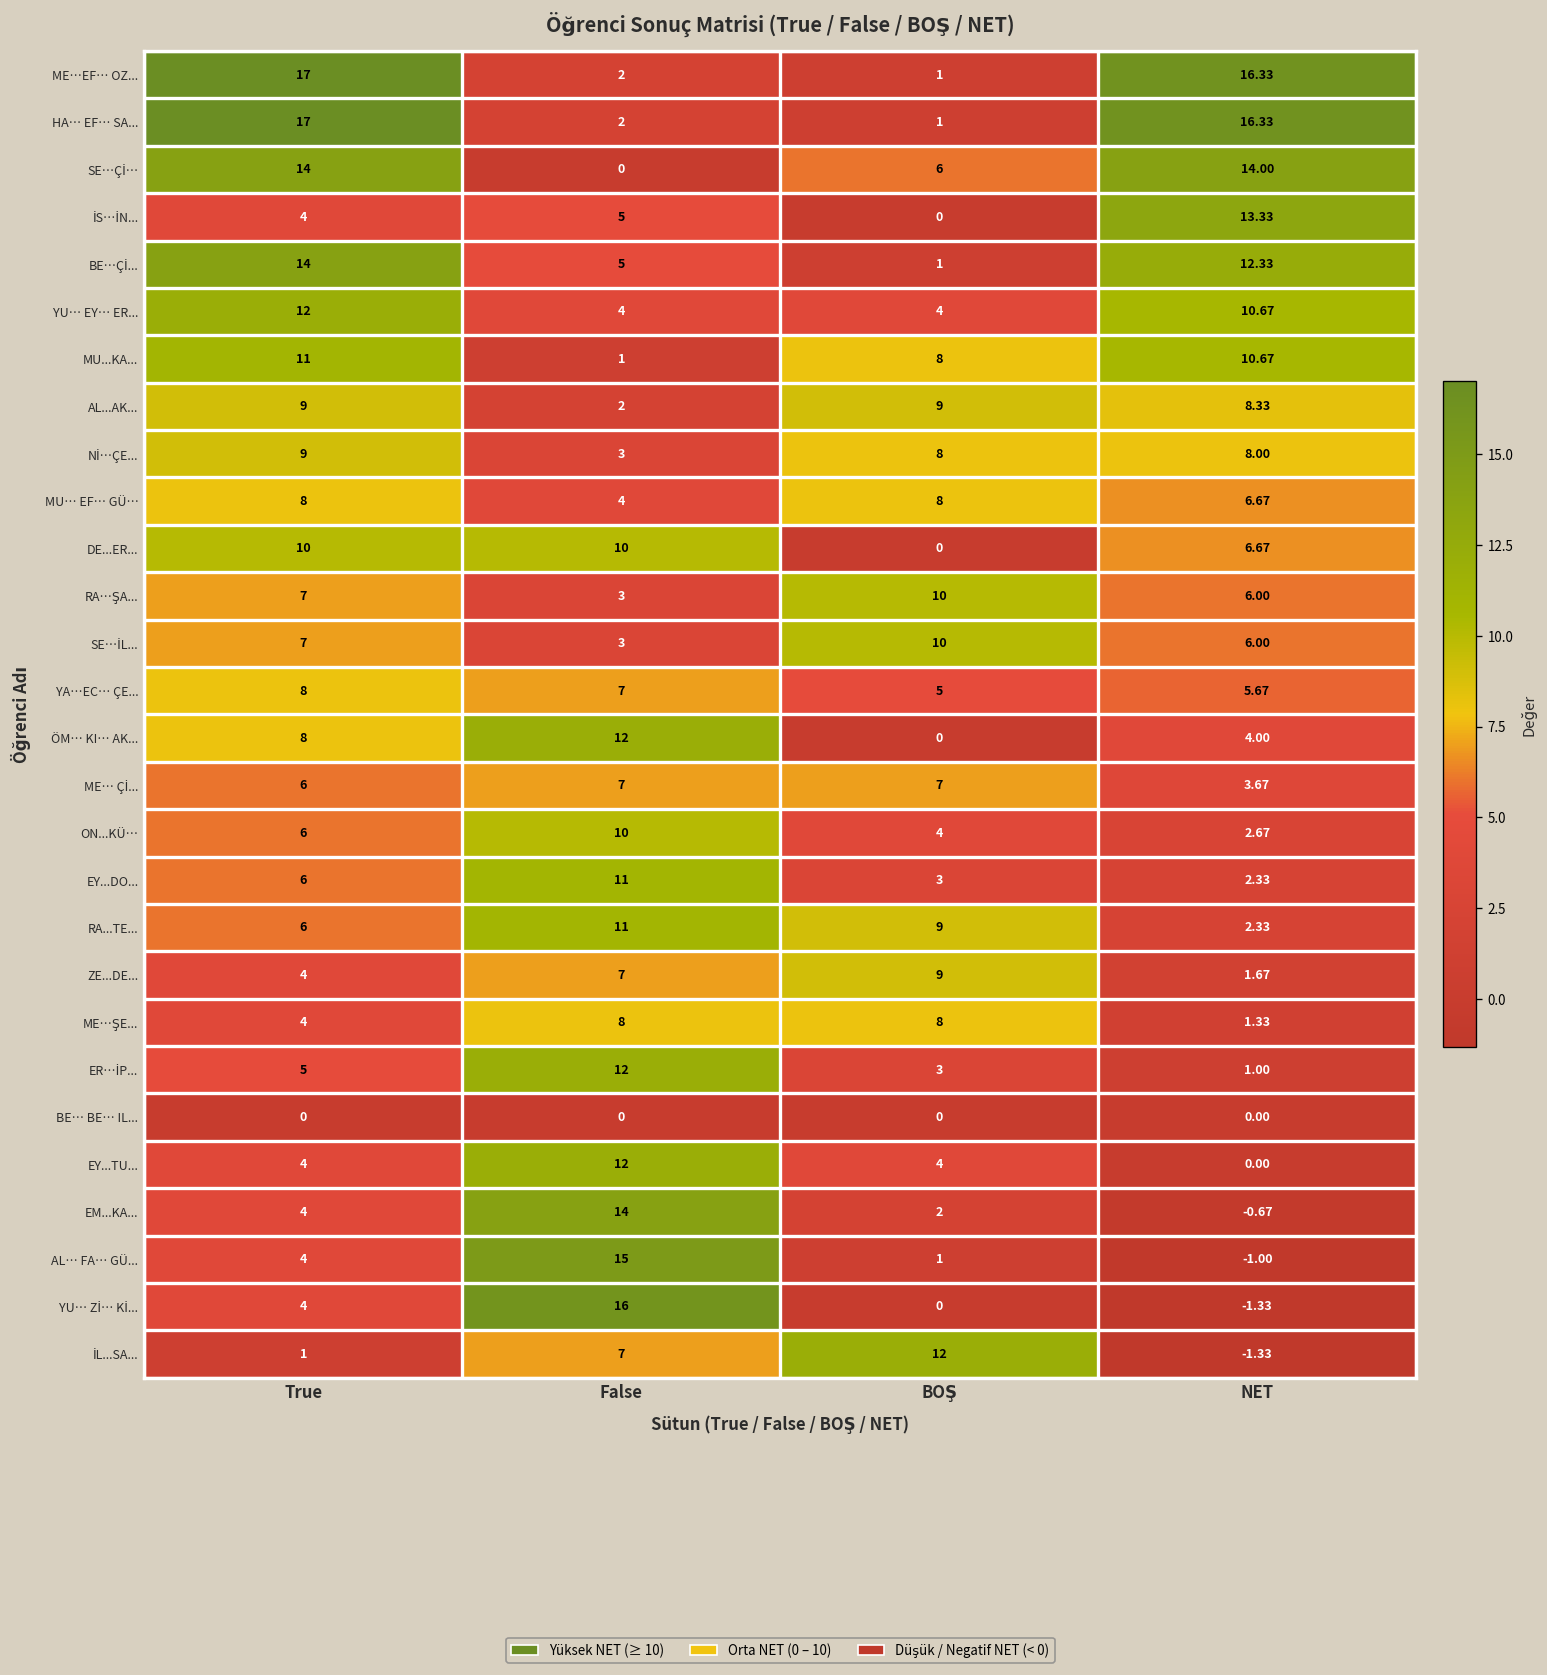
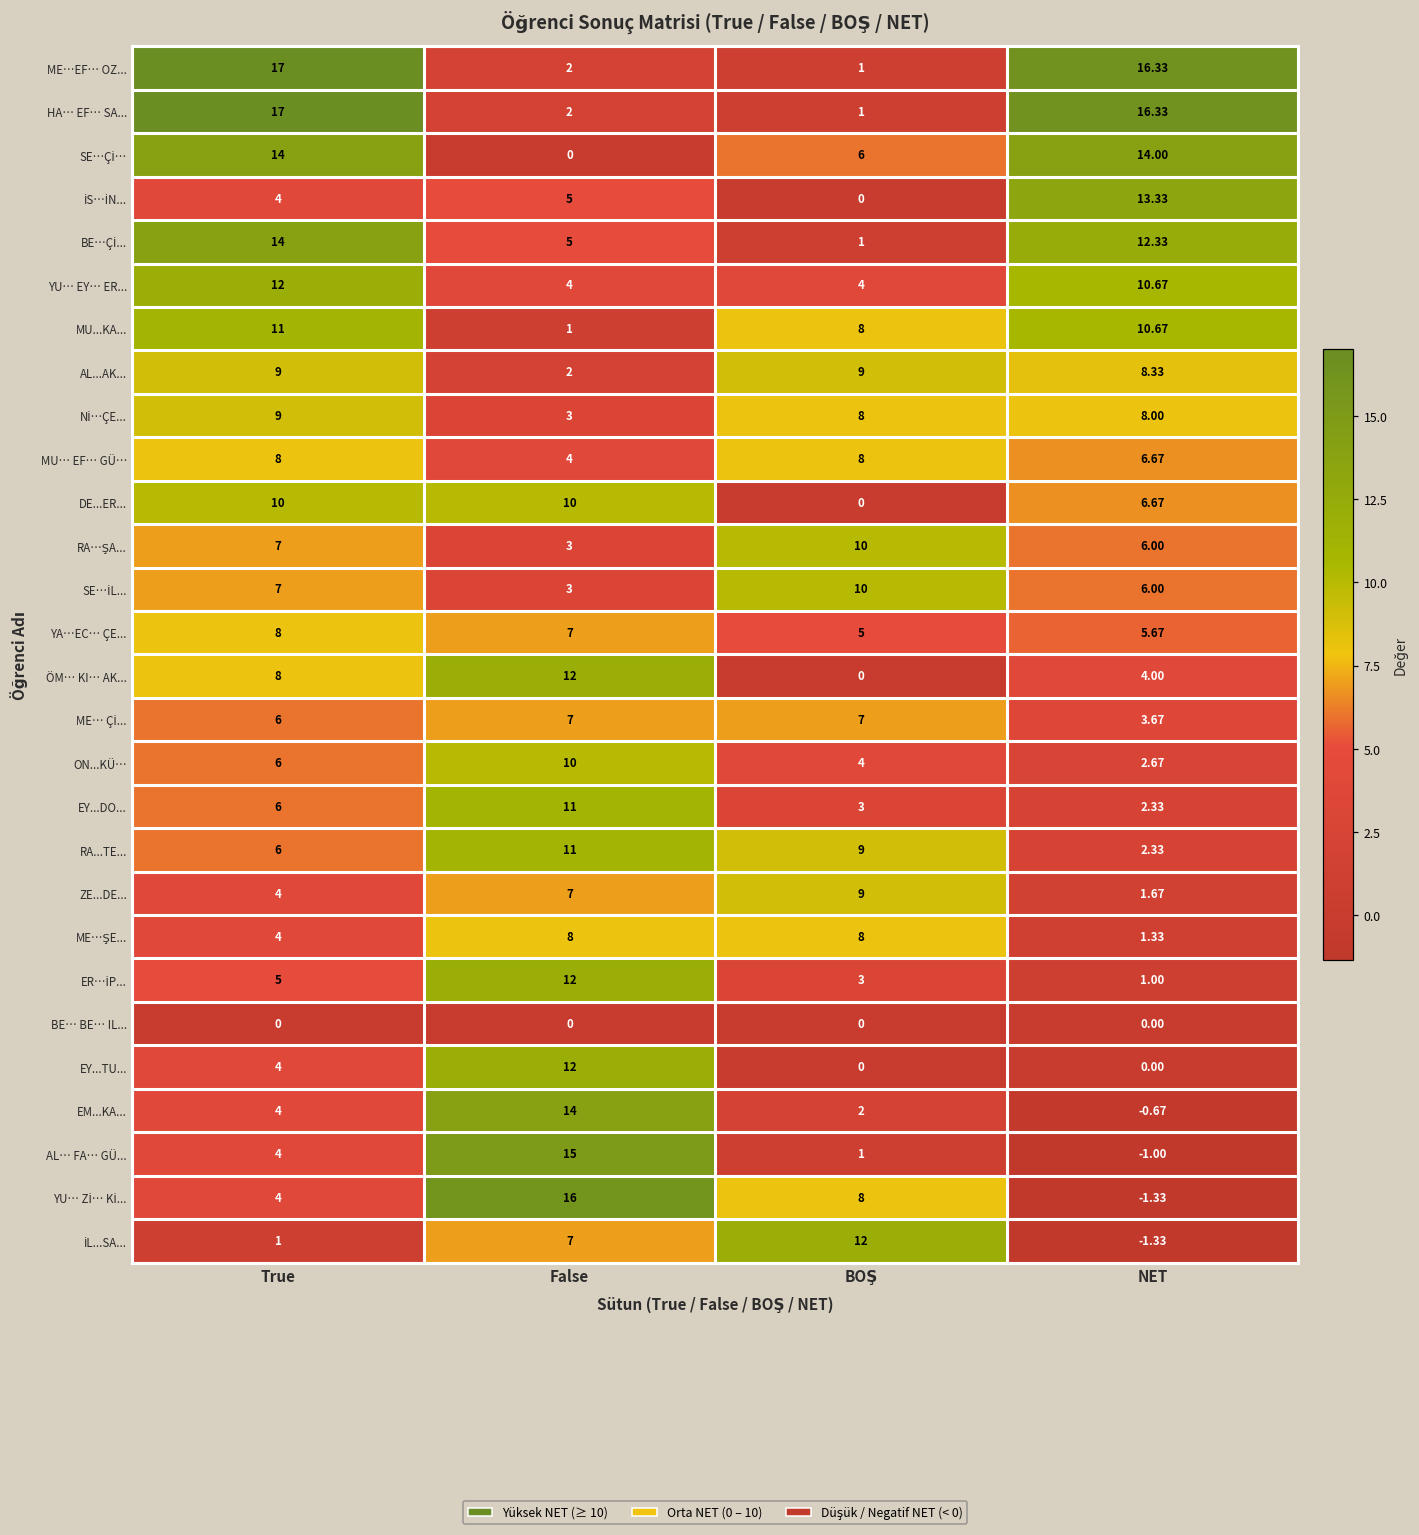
EY...TU..., BOŞ: 4 -> 0
YU… Zİ… Kİ..., BOŞ: 0 -> 8
